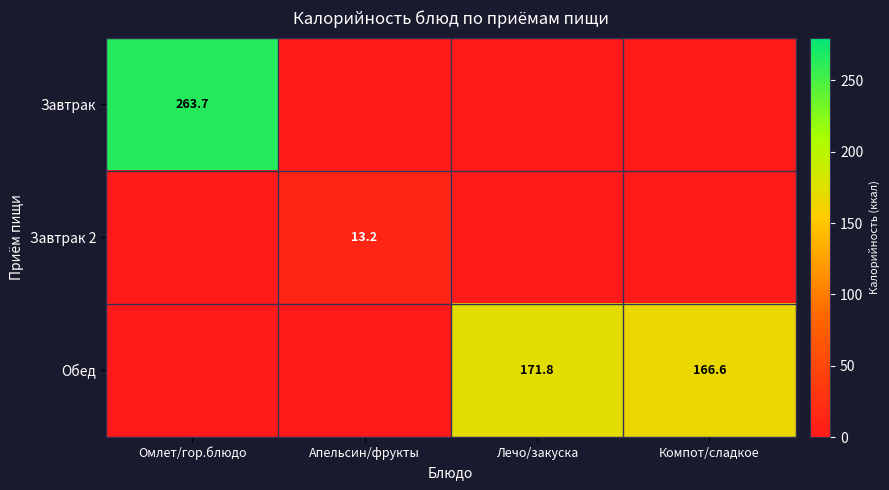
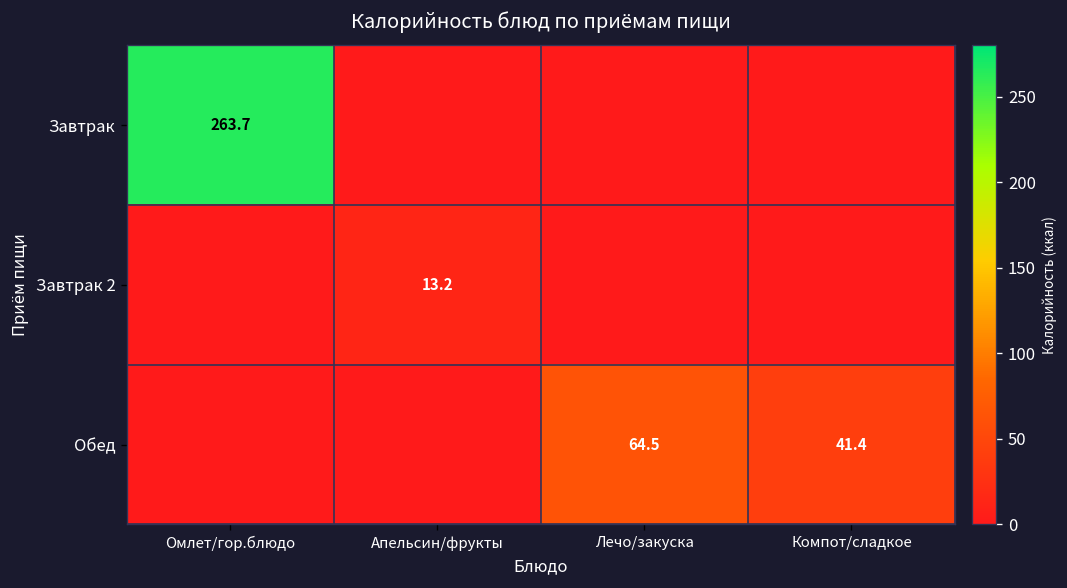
Обед, Лечо/закуска: 171.8 -> 64.5
Обед, Компот/сладкое: 166.6 -> 41.4
